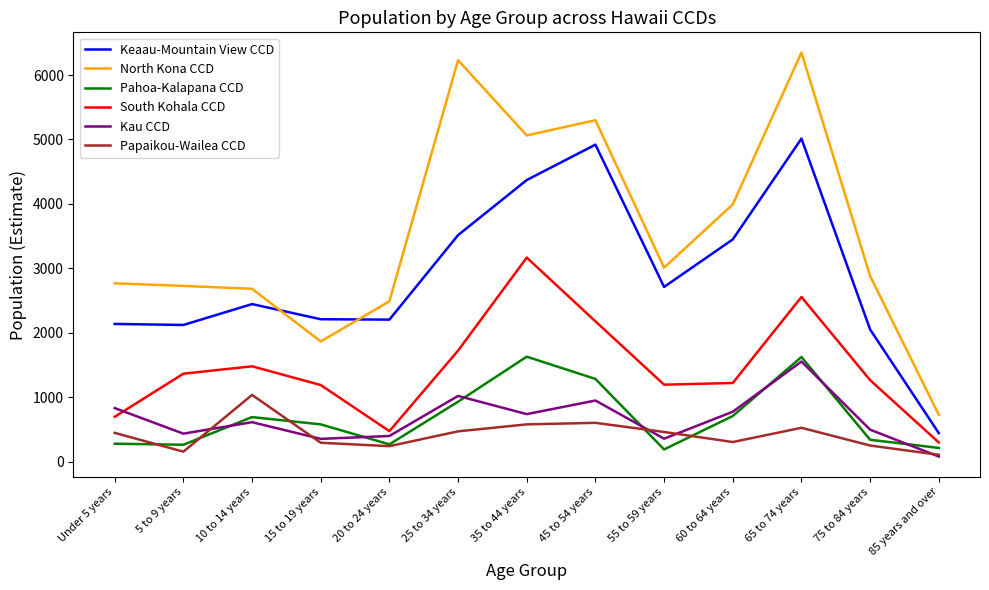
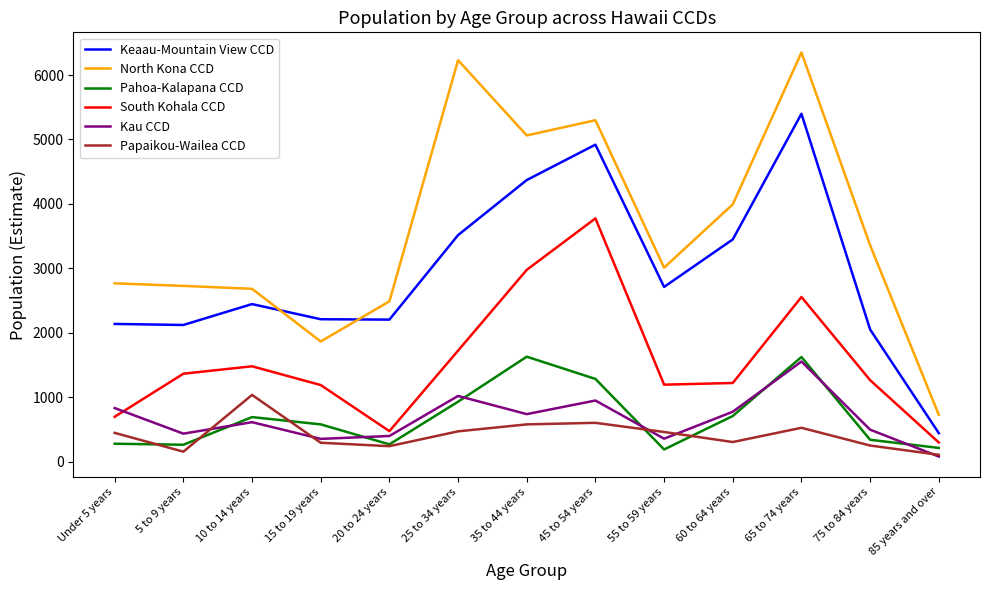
South Kohala CCD, 35 to 44 years: 3200 -> 3000
South Kohala CCD, 45 to 54 years: 2200 -> 3800
Keaau-Mountain View CCD, 65 to 74 years: 5000 -> 5400
North Kona CCD, 75 to 84 years: 2900 -> 3400
